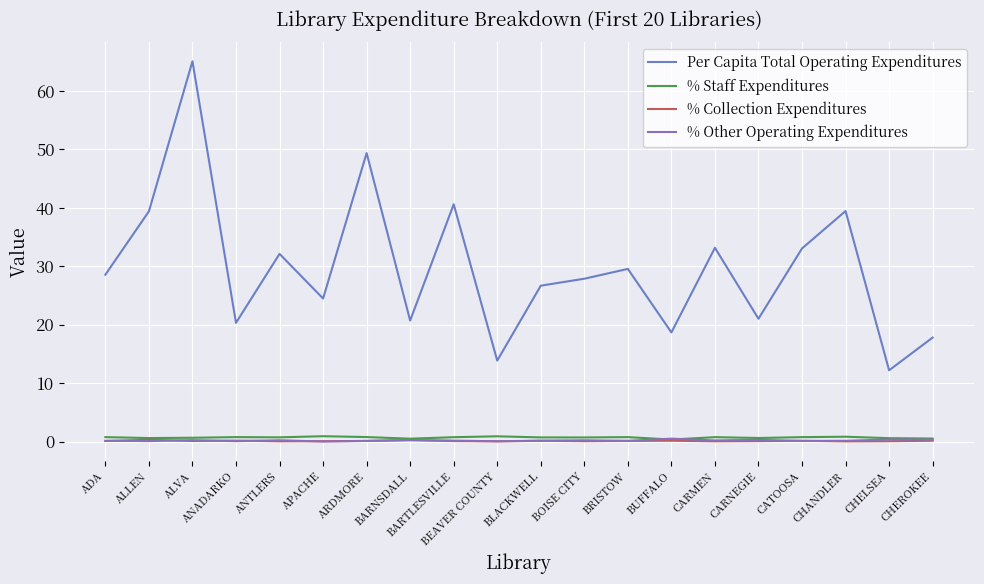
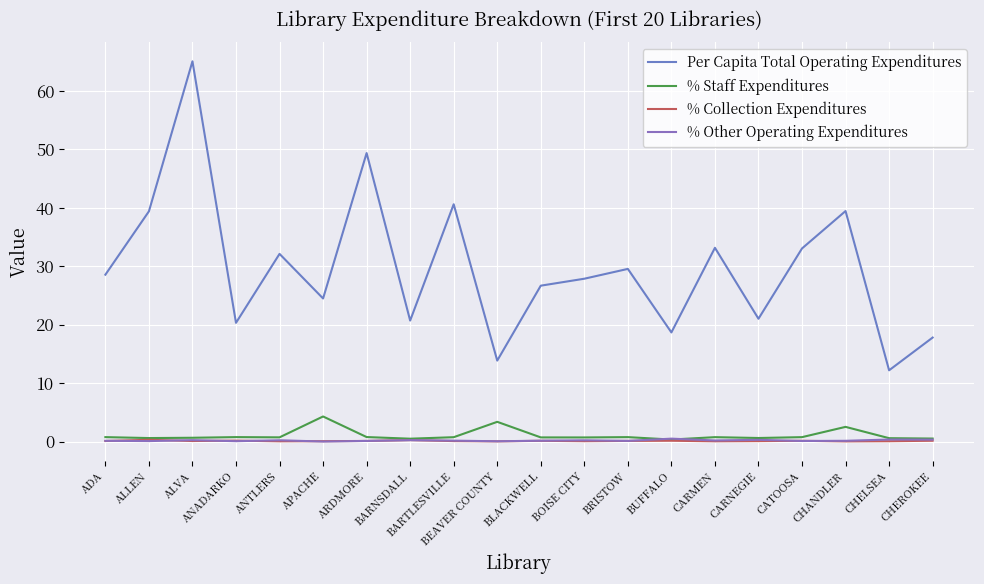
% Staff Expenditures, APACHE: 1 -> 4
% Staff Expenditures, BEAVER COUNTY: 1 -> 3
% Staff Expenditures, CHANDLER: 1 -> 3
